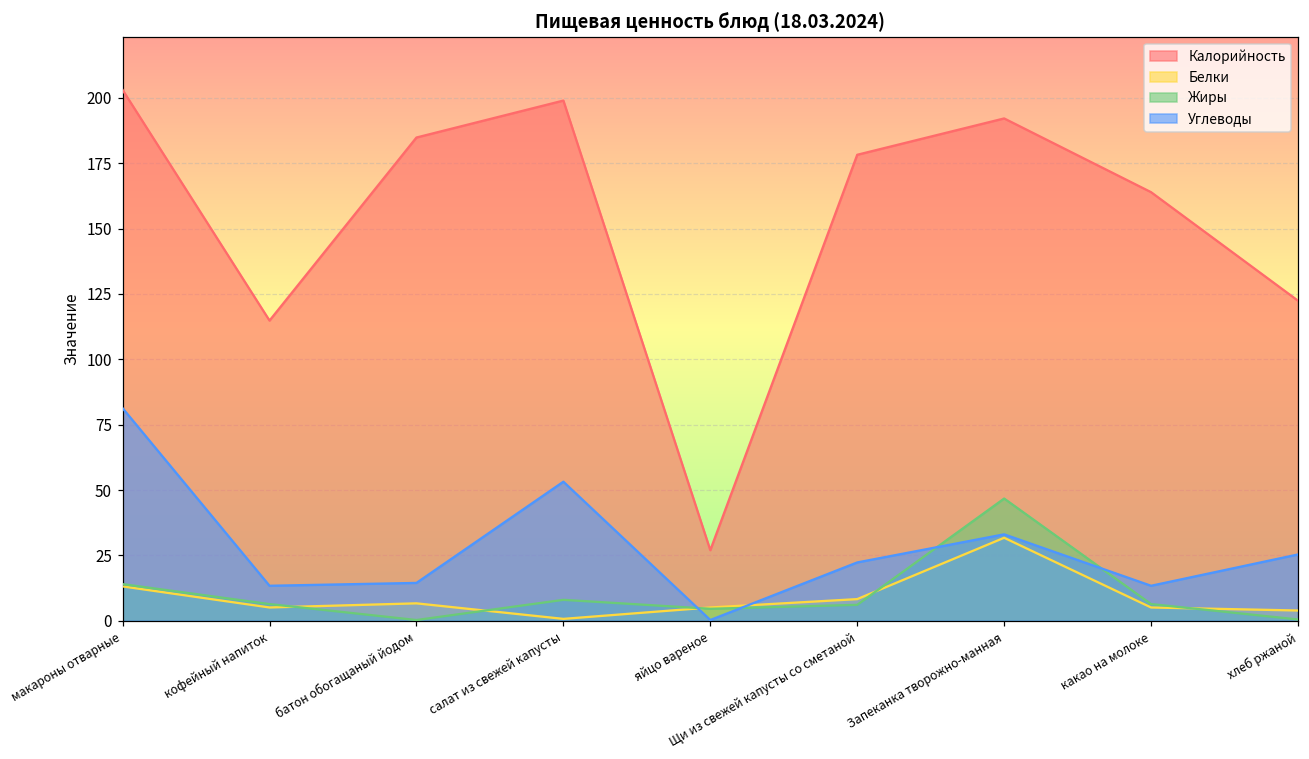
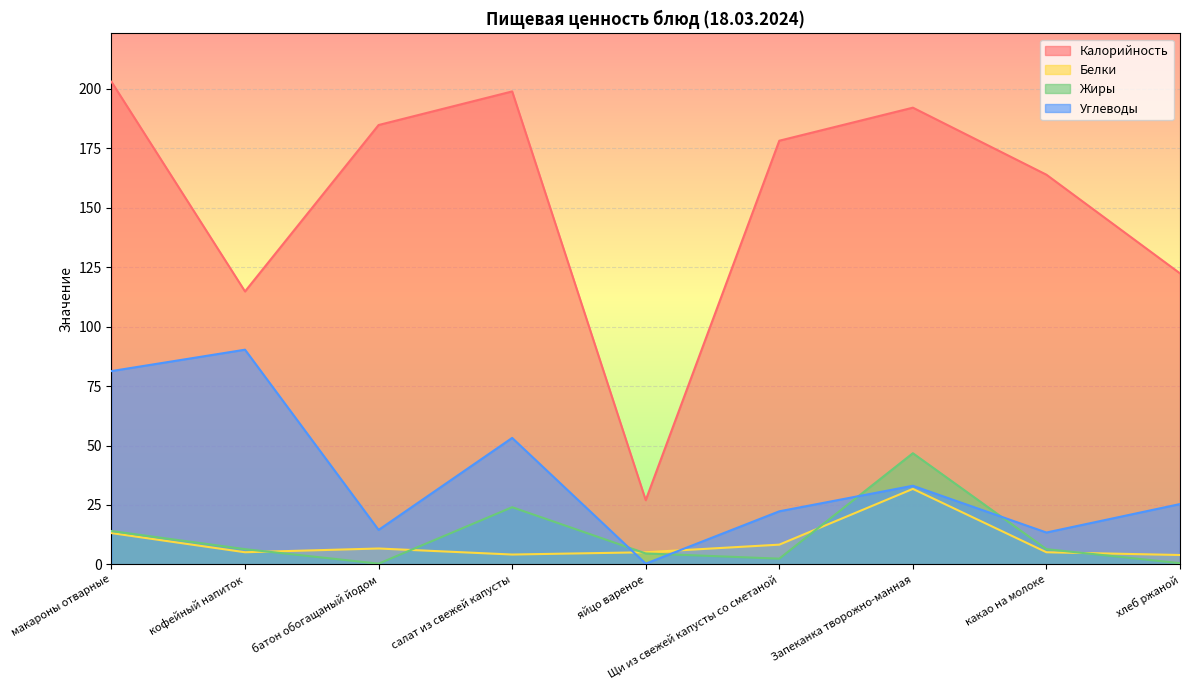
Углеводы, кофейный напиток: 13 -> 90
Белки, салат из свежей капусты: 1 -> 4
Жиры, салат из свежей капусты: 8 -> 24
Жиры, Щи из свежей капусты со сметаной: 6 -> 2
